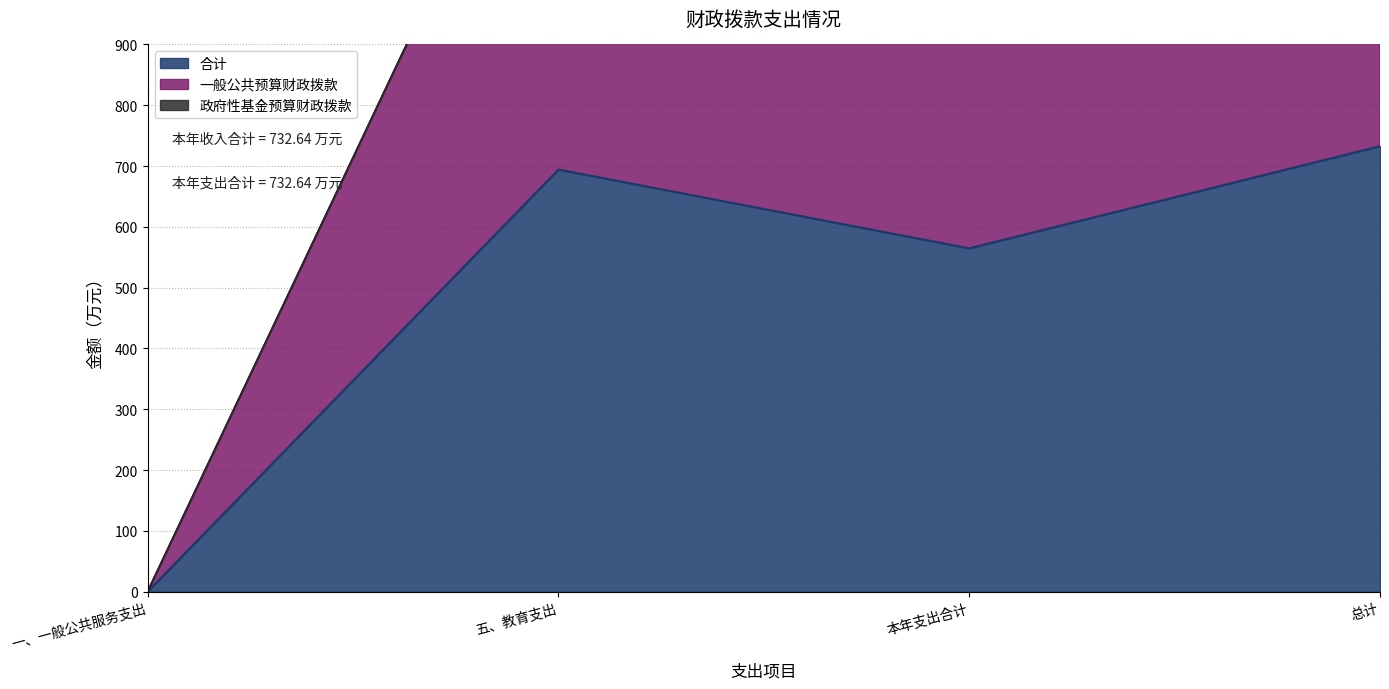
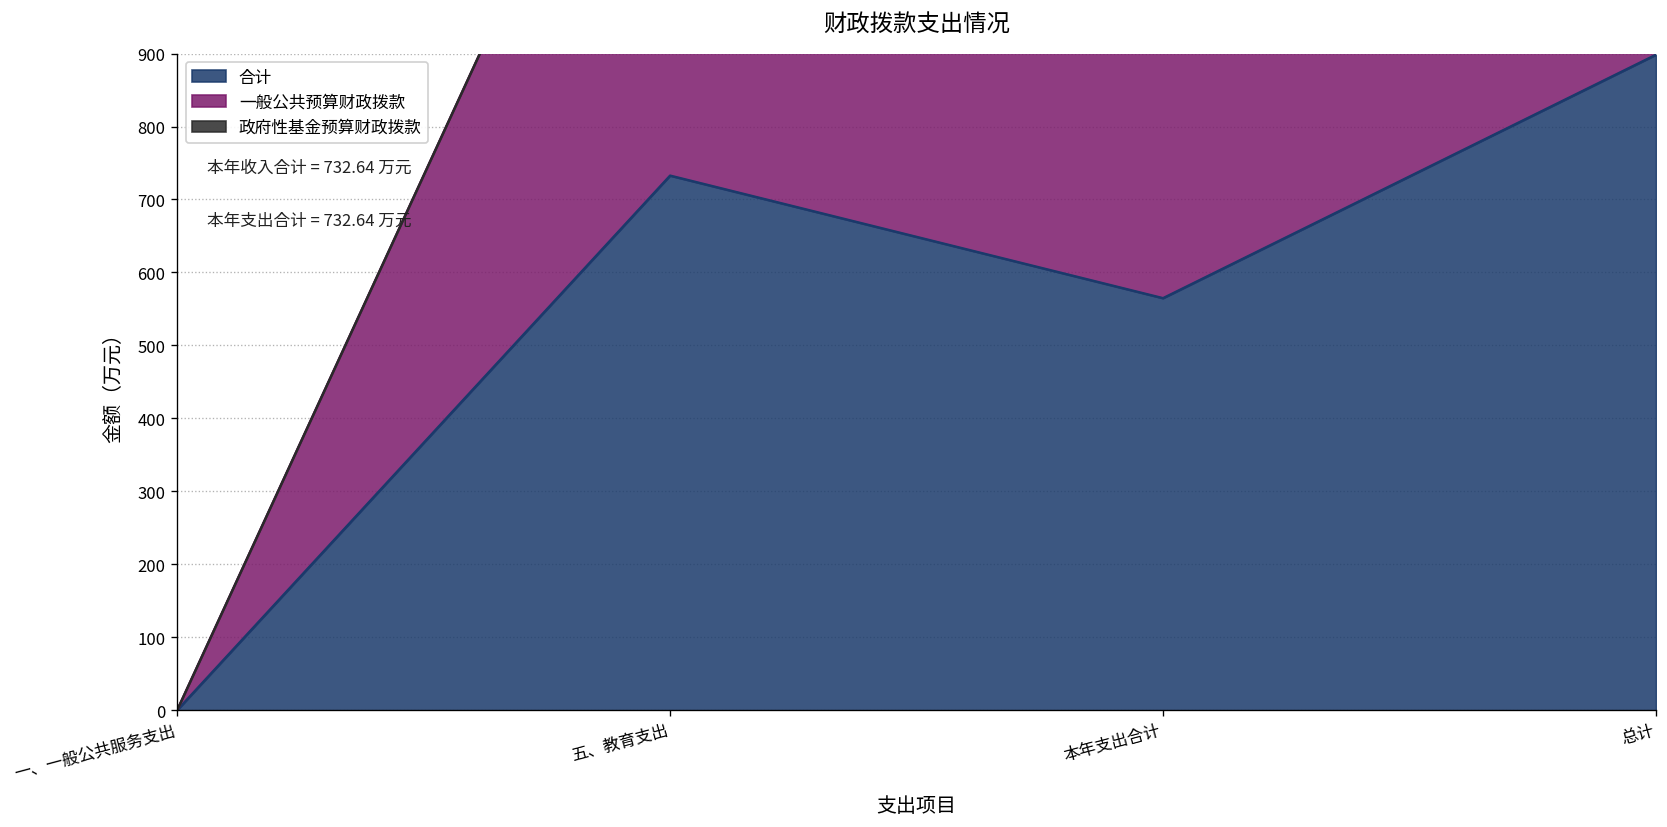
合计, 五、教育支出: 690 -> 730
合计, 总计: 730 -> 900
